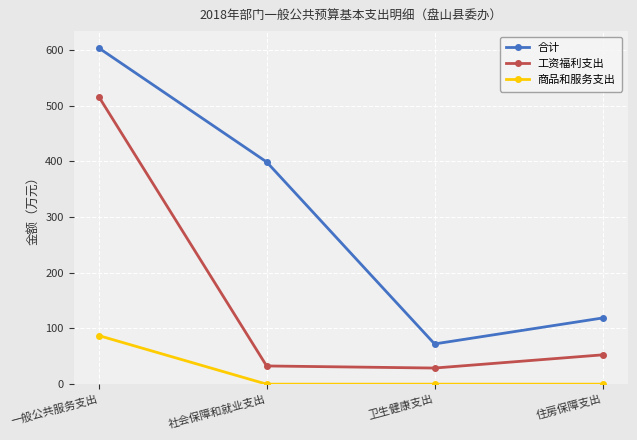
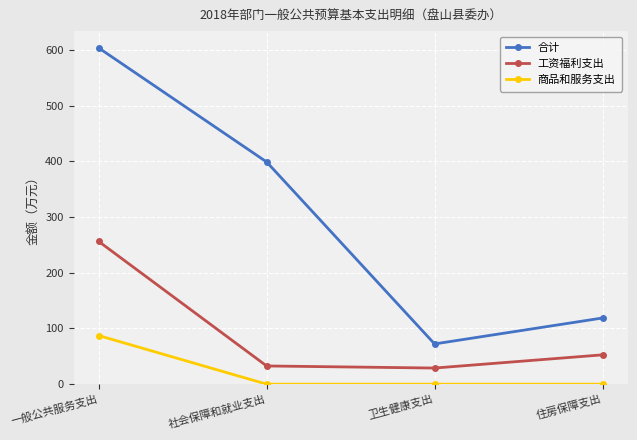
工资福利支出, 一般公共服务支出: 520 -> 260
